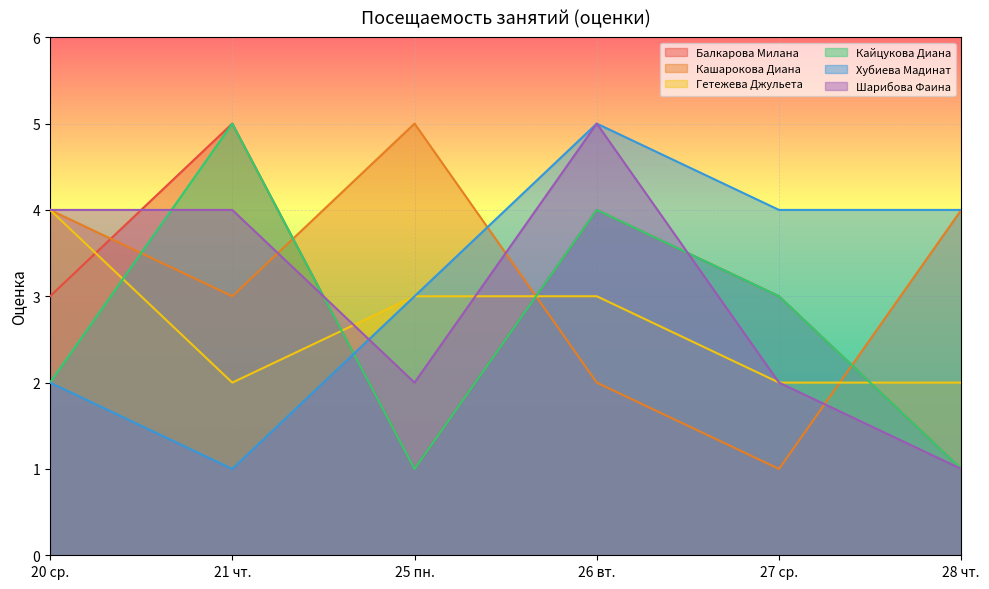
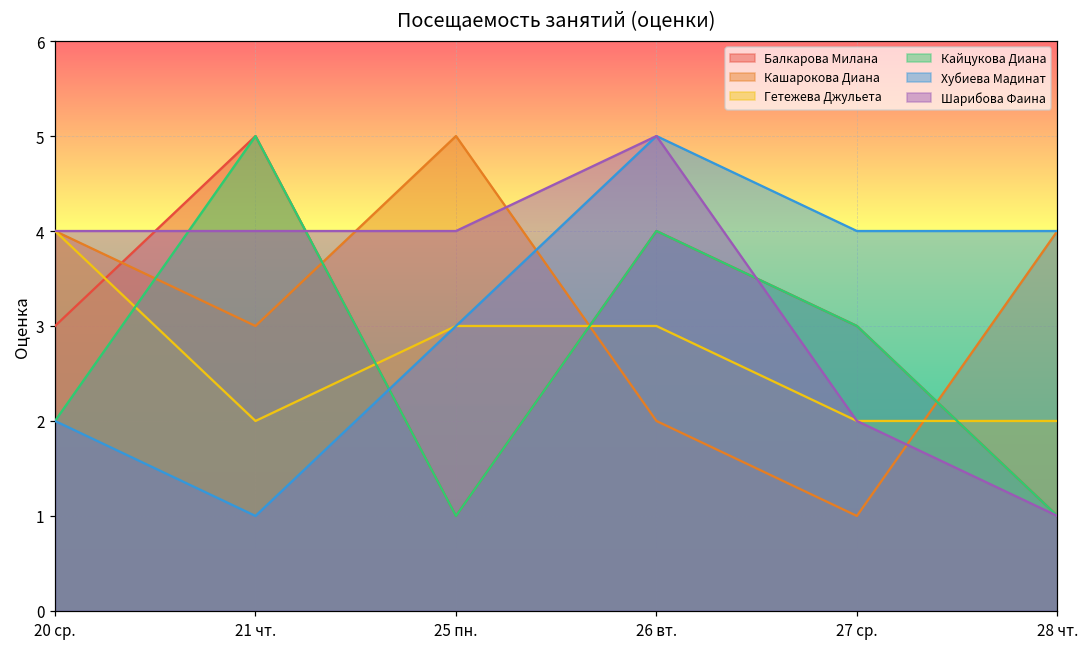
Шарибова Фаина, 25 пн.: 2 -> 4
